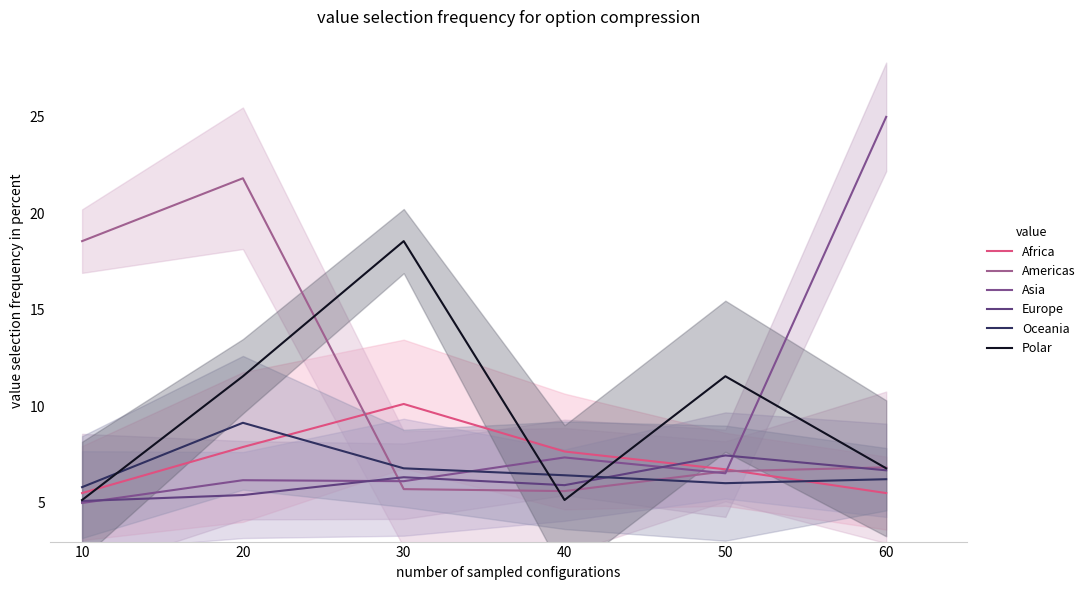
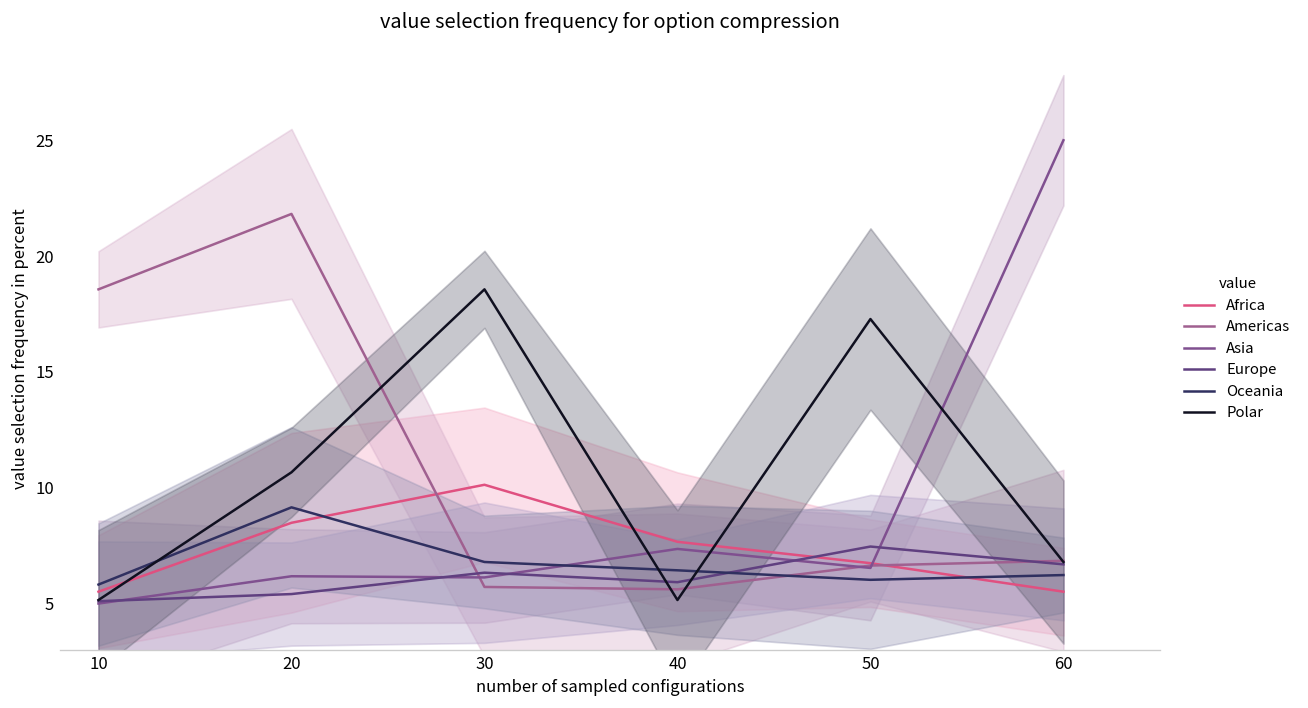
Africa, 20: 7.9 -> 8.5
Polar, 20: 11.6 -> 10.7
Polar, 50: 11.6 -> 17.3
